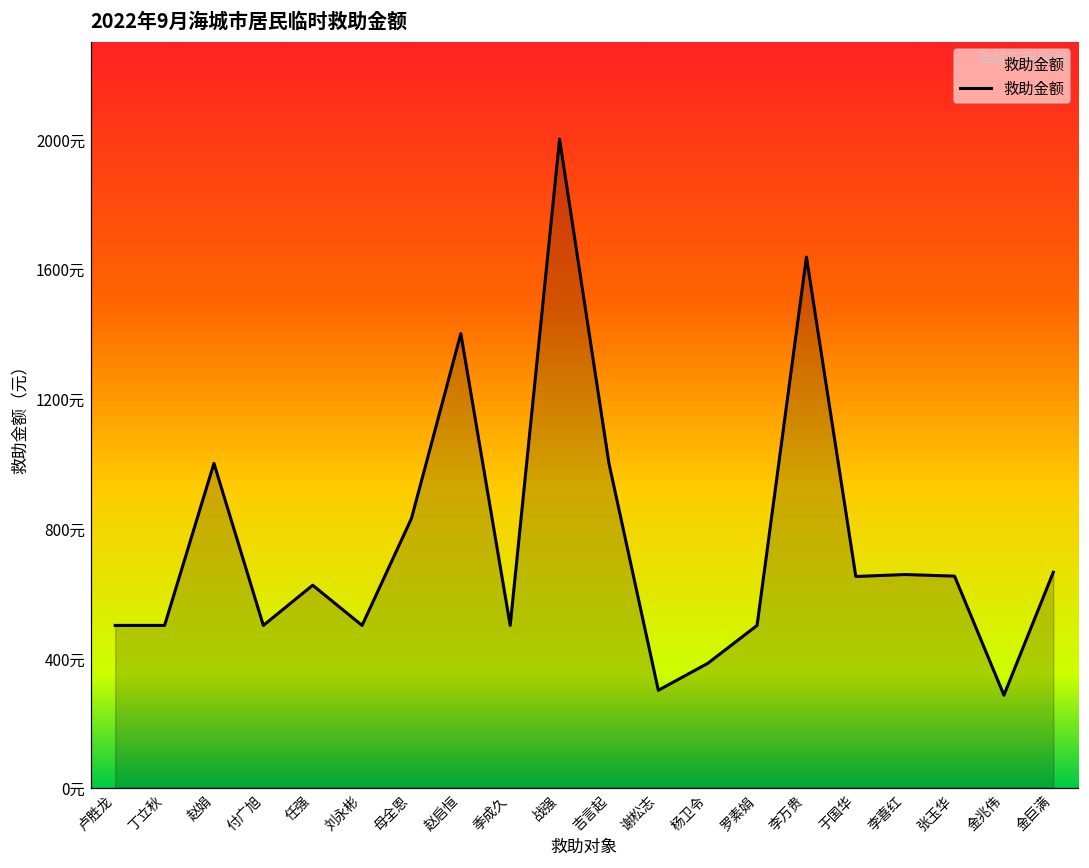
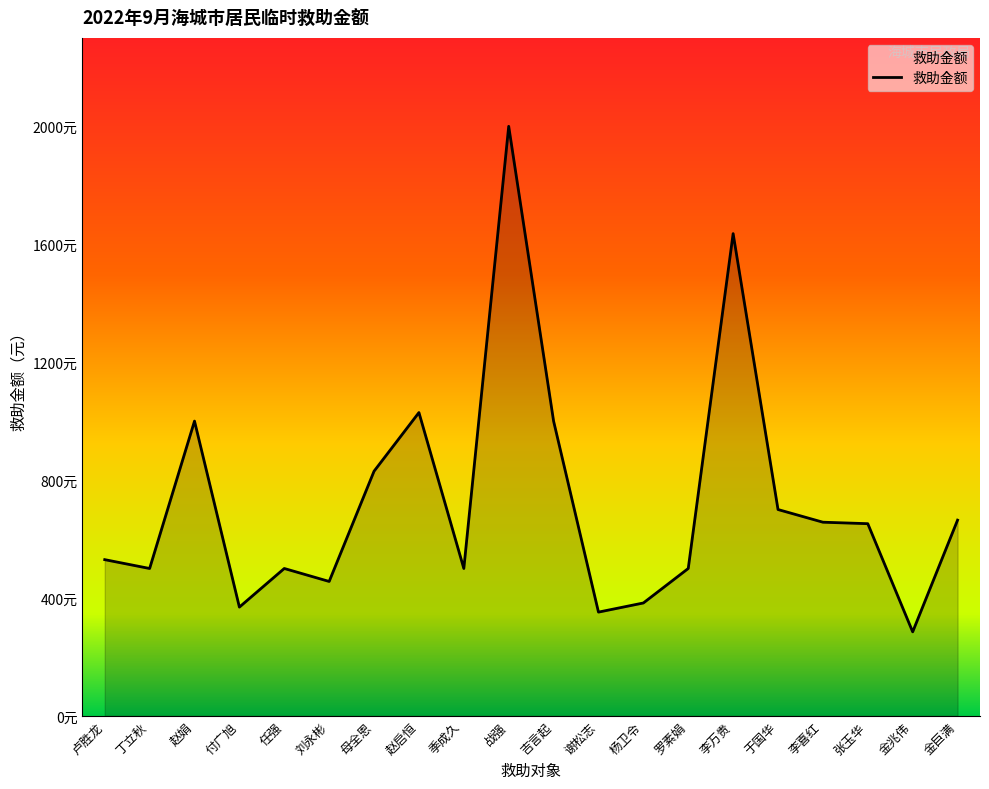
卢胜龙: 500元 -> 530元
付广旭: 500元 -> 370元
任强: 620元 -> 500元
刘永彬: 500元 -> 460元
赵启恒: 1400元 -> 1030元
谢松志: 300元 -> 350元
于国华: 650元 -> 700元
